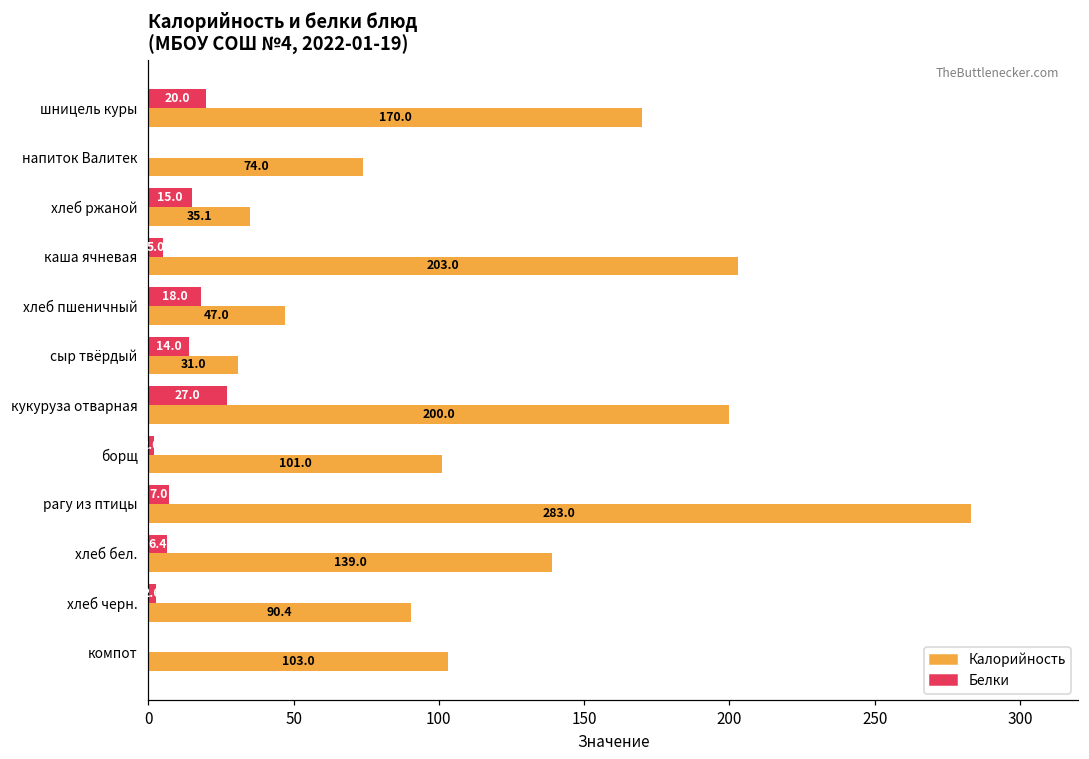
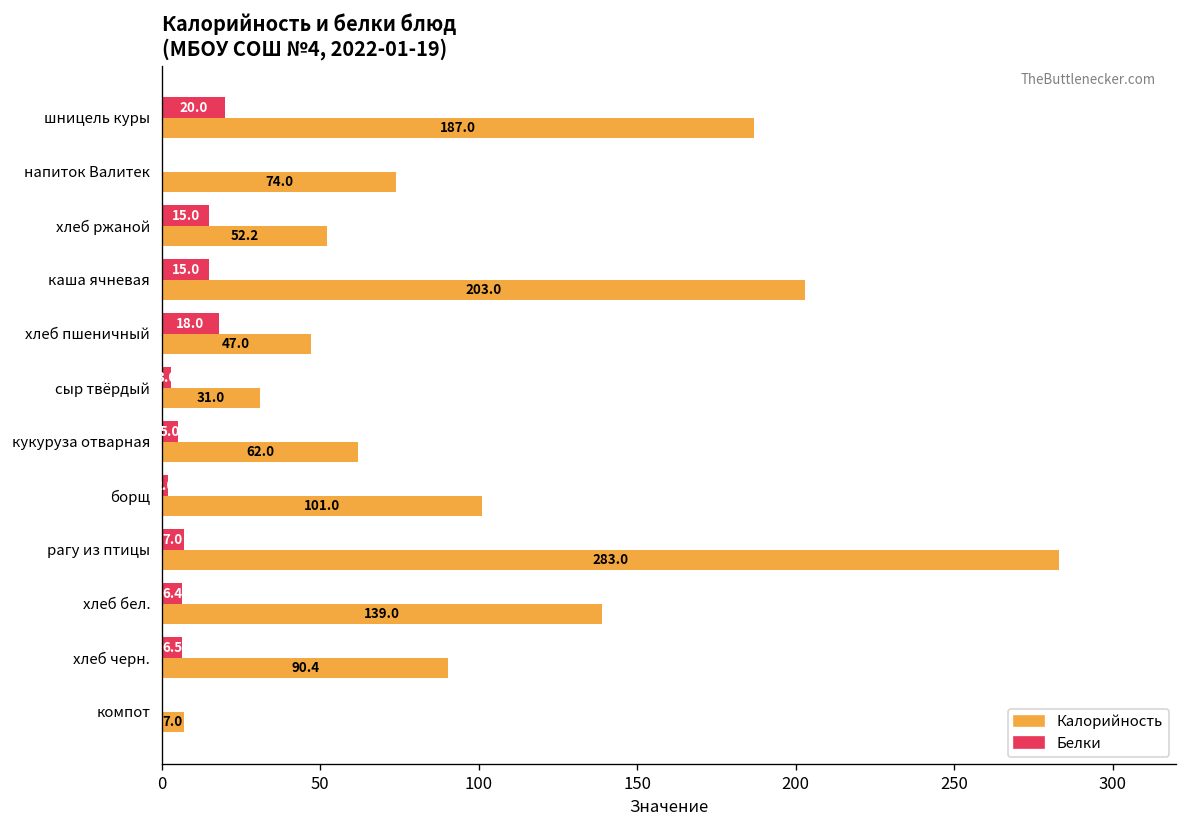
Калорийность, шницель куры: 170.0 -> 187.0
Калорийность, хлеб ржаной: 35.1 -> 52.2
Белки, каша ячневая: 5.0 -> 15.0
Белки, сыр твёрдый: 14 -> 3
Белки, кукуруза отварная: 27.0 -> 5.0
Калорийность, кукуруза отварная: 200.0 -> 62.0
Белки, хлеб черн.: 3 -> 7
Калорийность, компот: 103.0 -> 7.0
